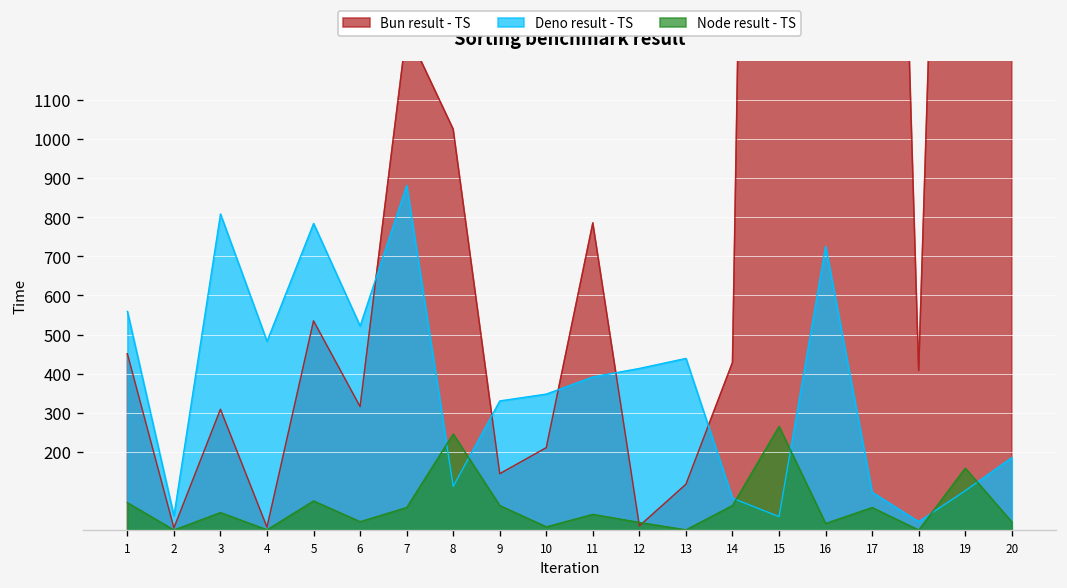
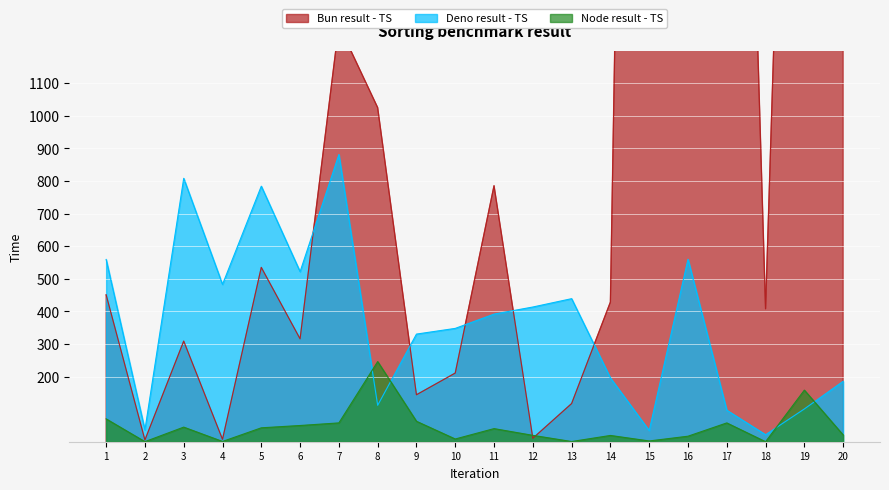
Node result - TS, 5: 70 -> 40
Node result - TS, 6: 20 -> 50
Deno result - TS, 14: 80 -> 200
Node result - TS, 14: 60 -> 20
Node result - TS, 15: 270 -> 0
Deno result - TS, 16: 730 -> 560
